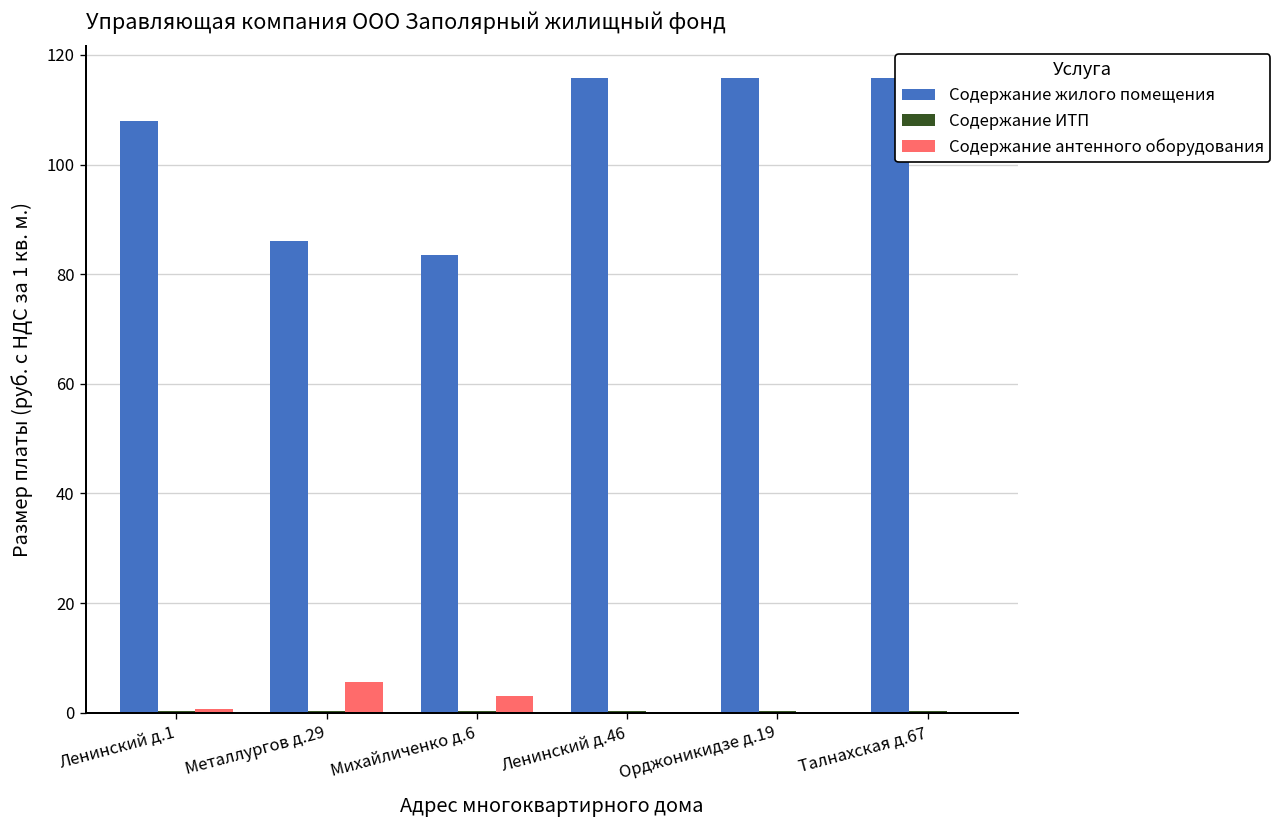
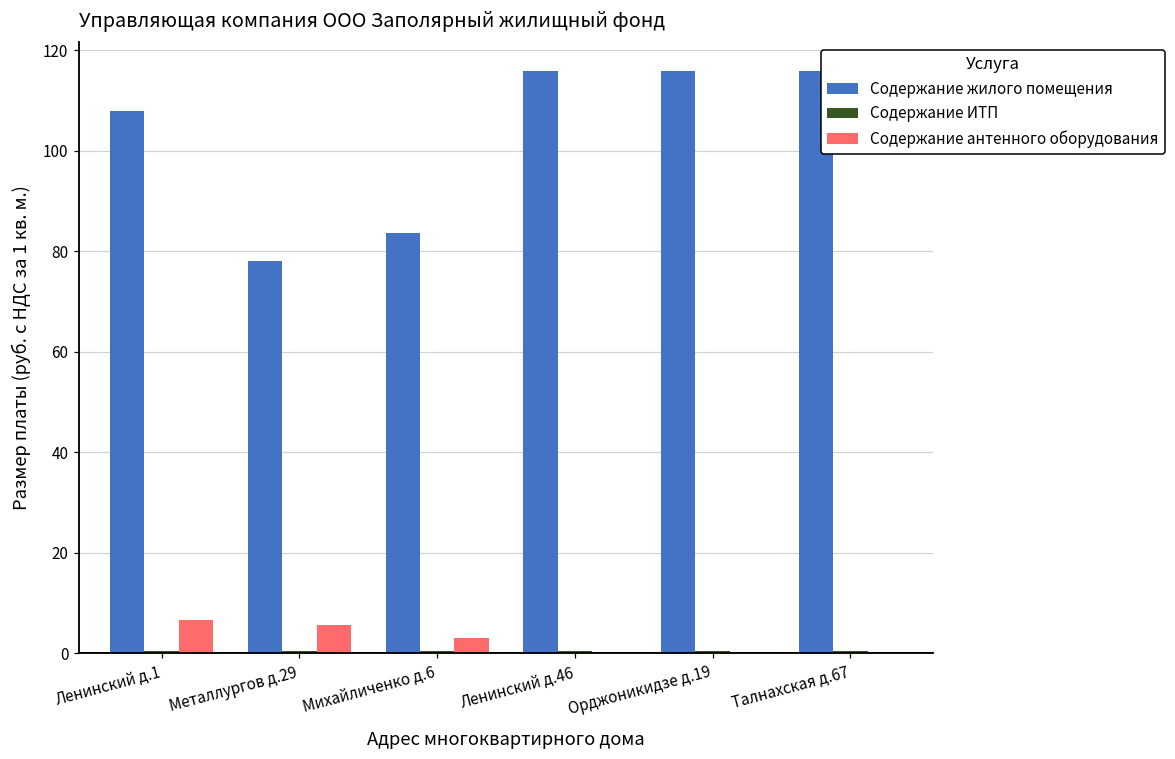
Содержание антенного оборудования, Ленинский д.1: 1 -> 7
Содержание жилого помещения, Металлургов д.29: 86 -> 78
